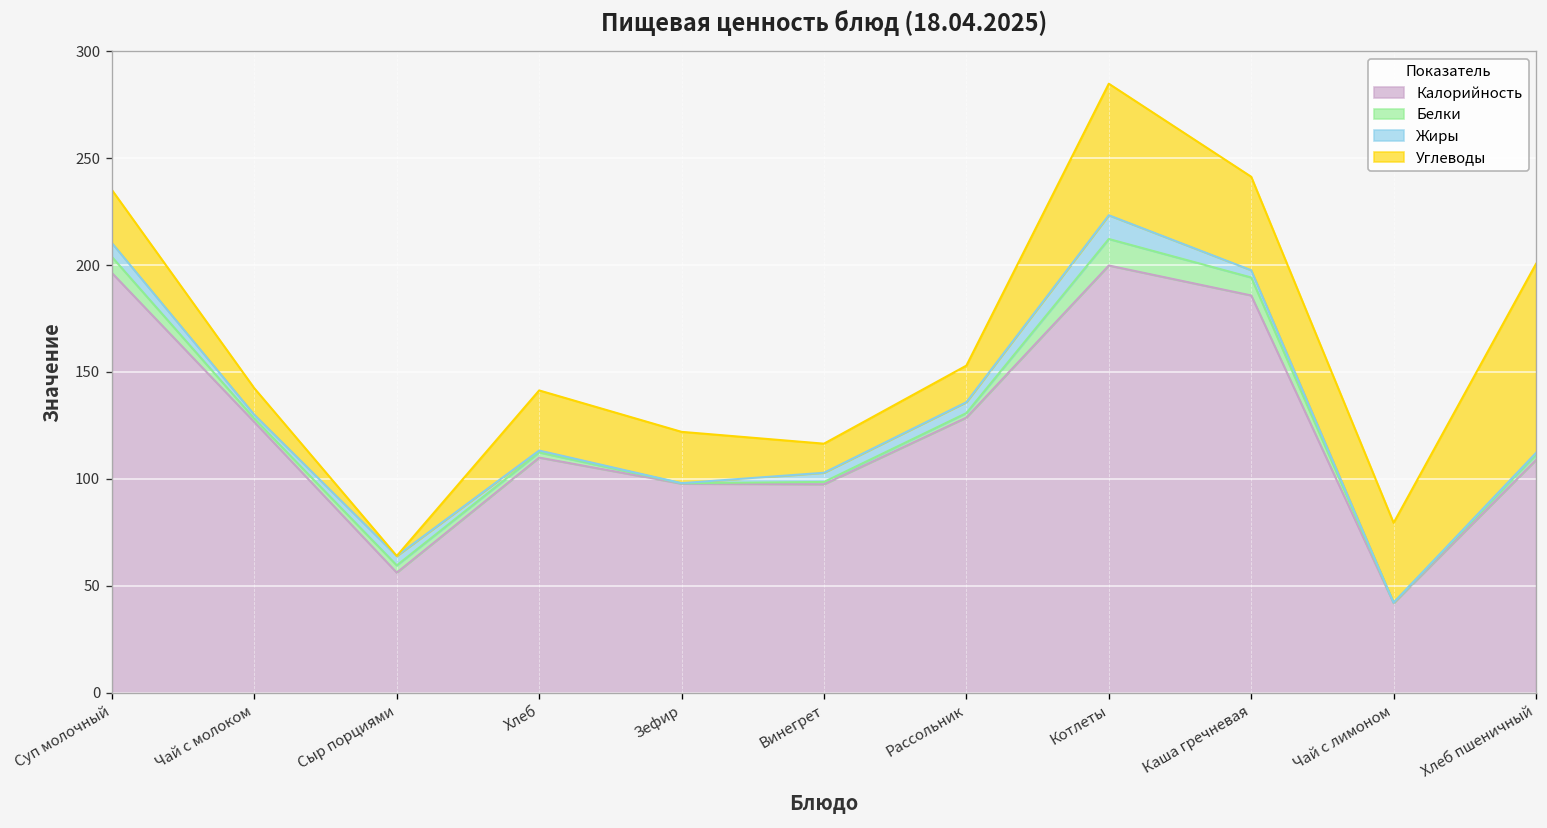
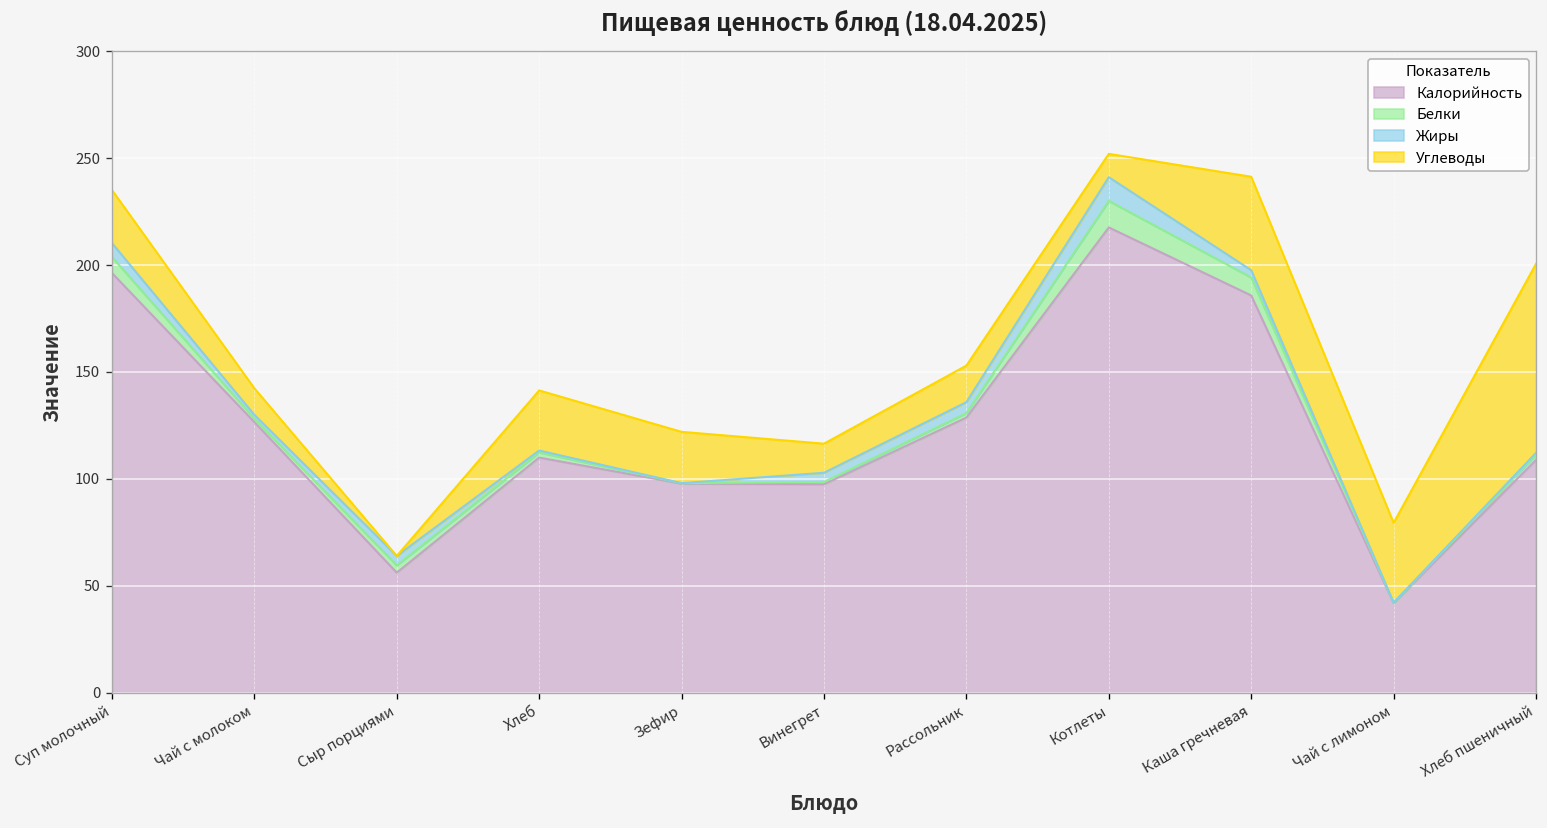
Калорийность, Котлеты: 200 -> 218
Углеводы, Котлеты: 62 -> 11
